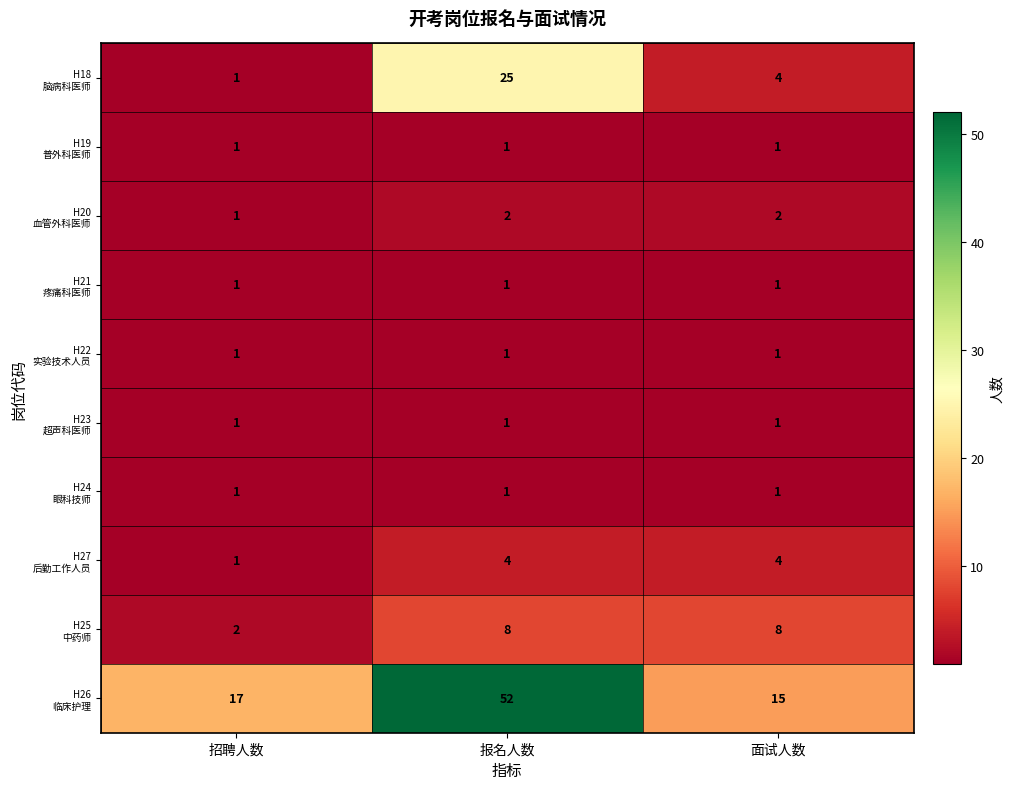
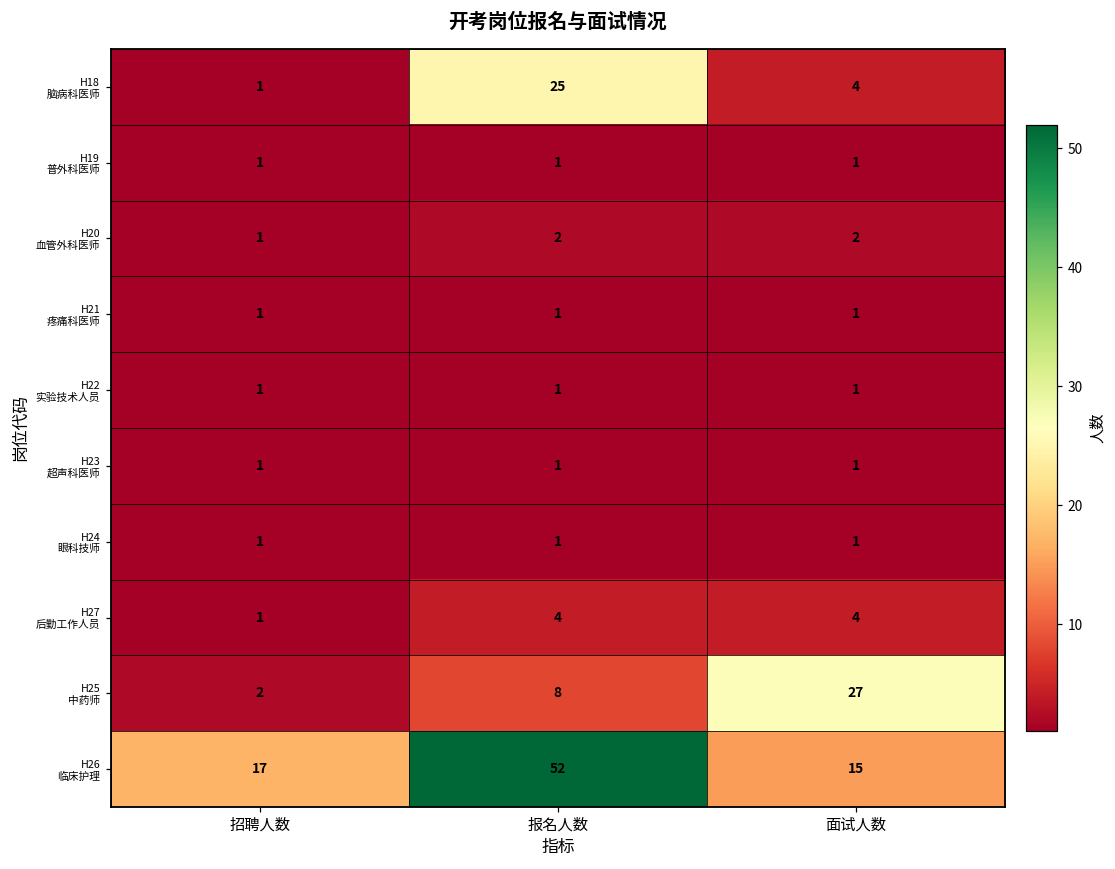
H25 中药师, 面试人数: 8 -> 27
